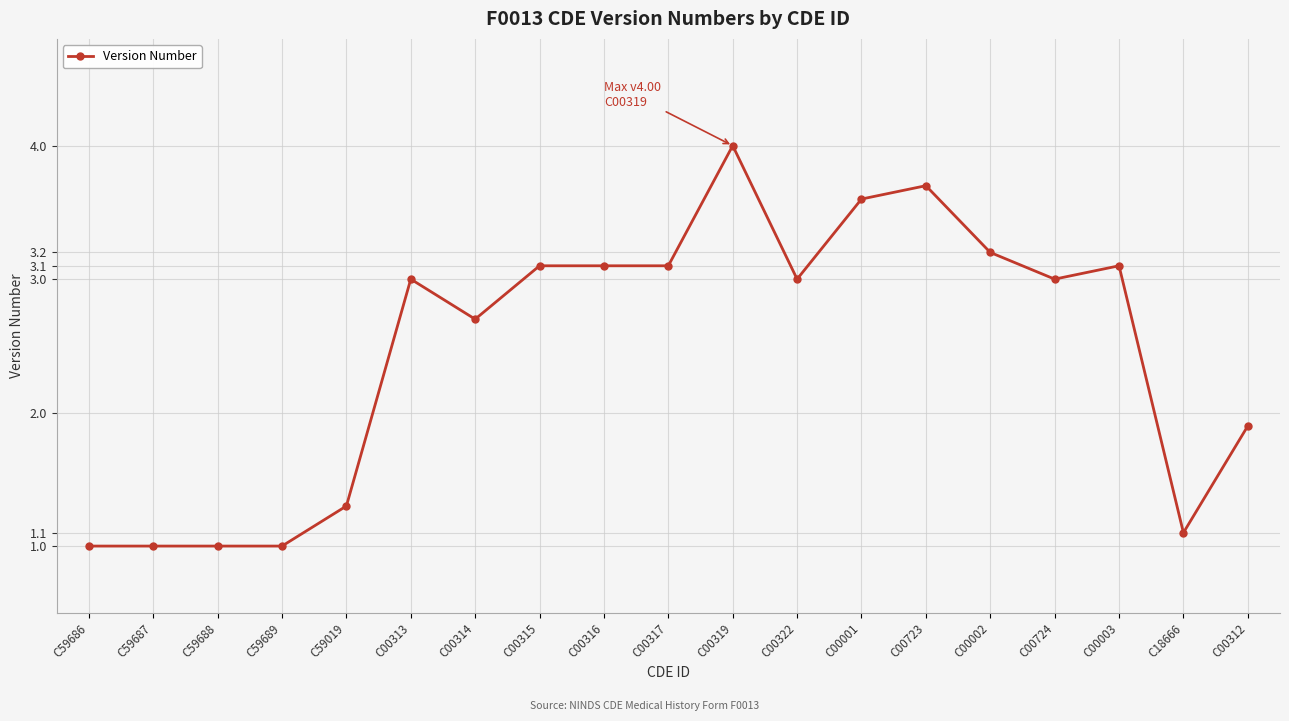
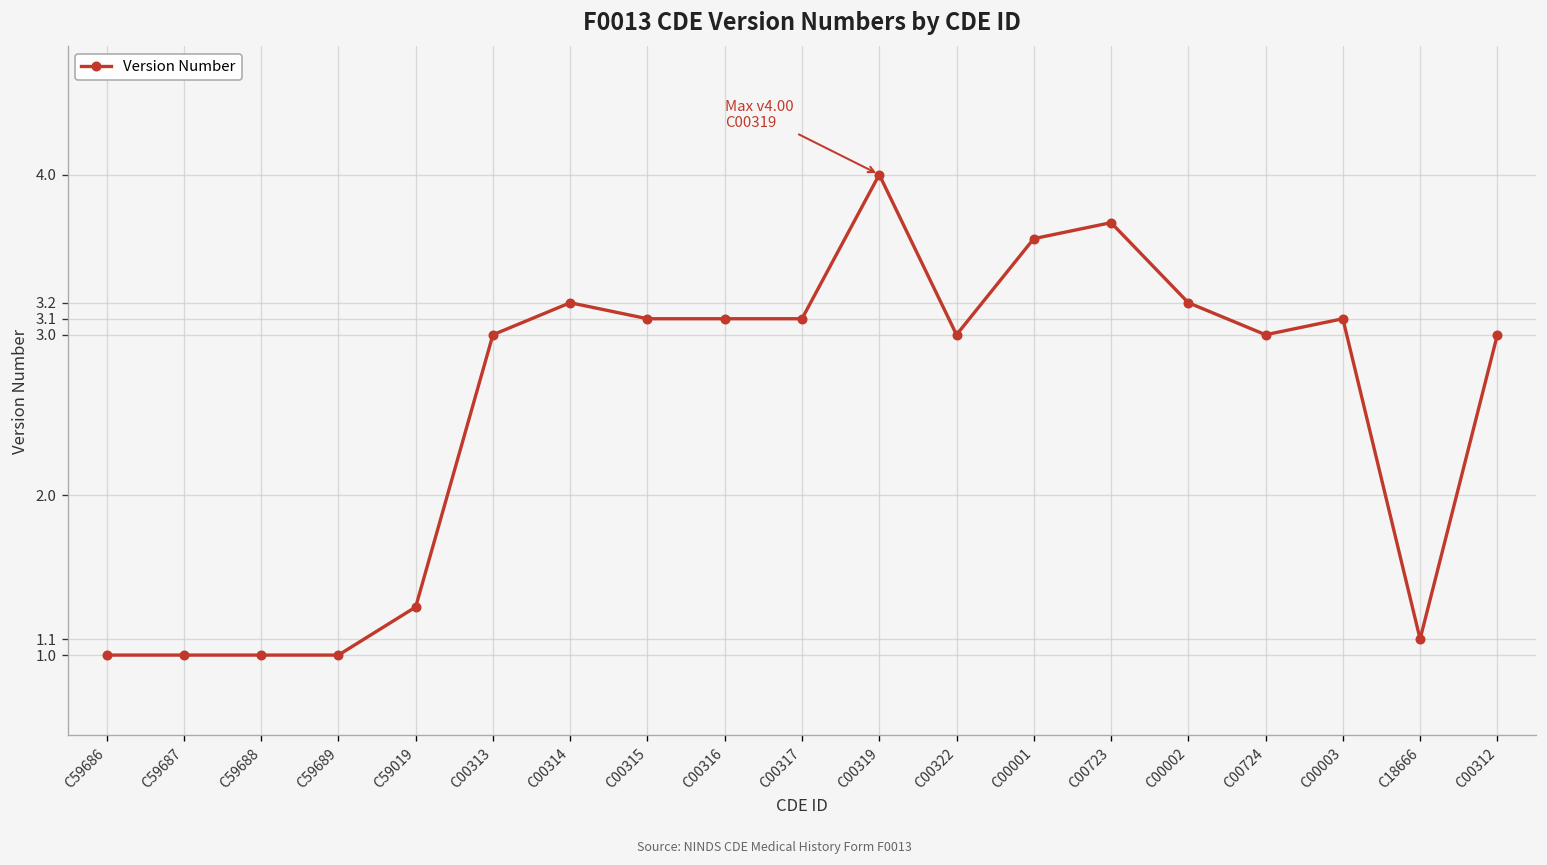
C00314: 2.7 -> 3.2
C00312: 1.9 -> 3.0
